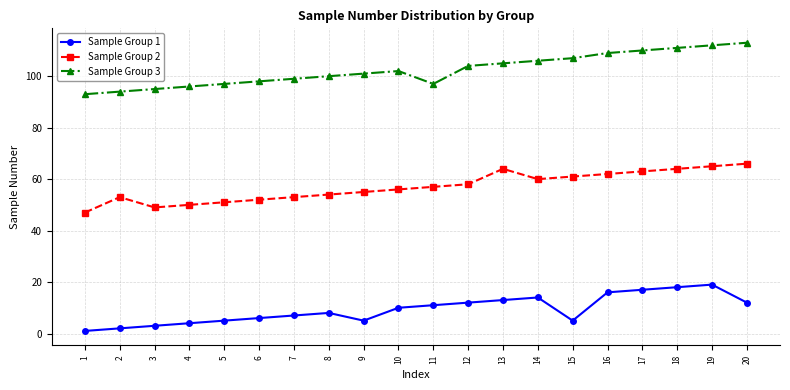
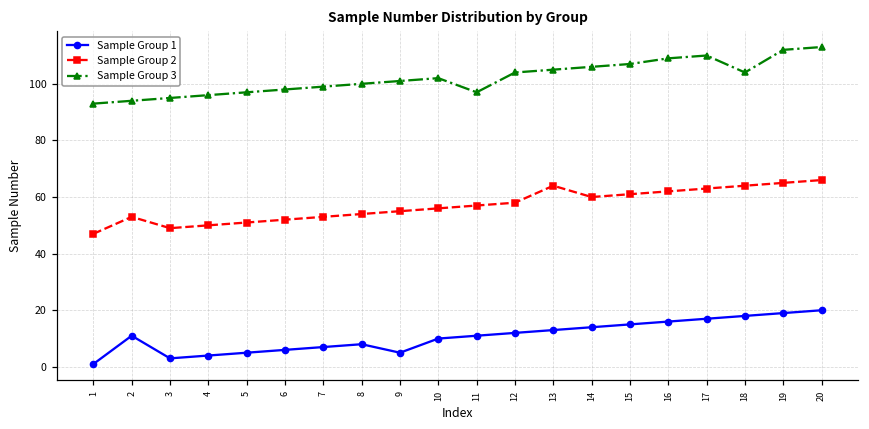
Sample Group 1, 2: 2 -> 11
Sample Group 1, 15: 5 -> 15
Sample Group 3, 18: 111 -> 104
Sample Group 1, 20: 12 -> 20
